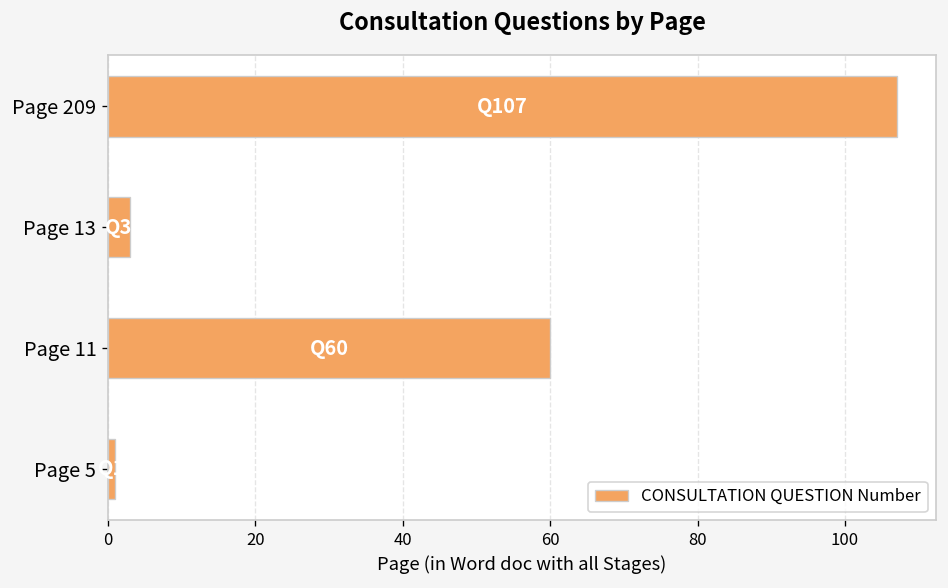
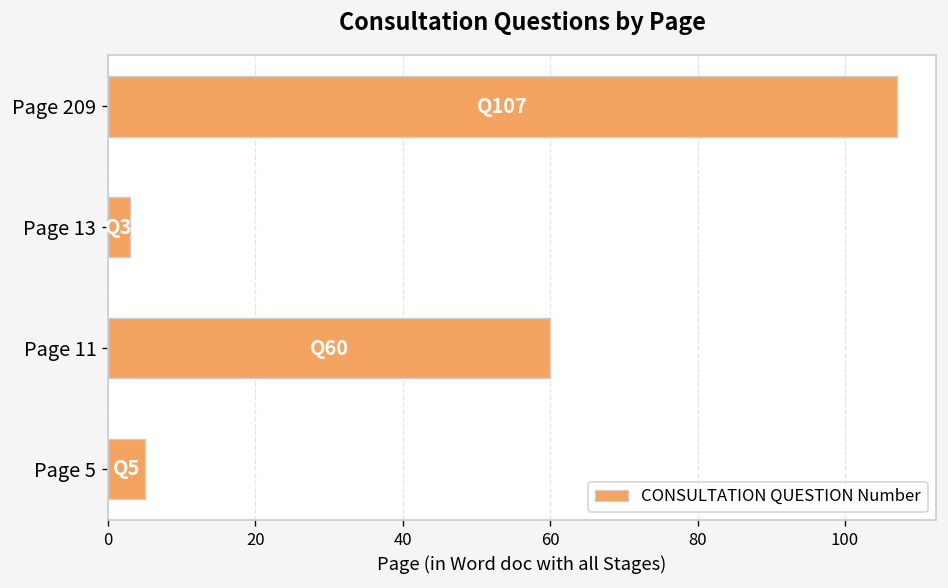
Page 5: 1 -> 5
